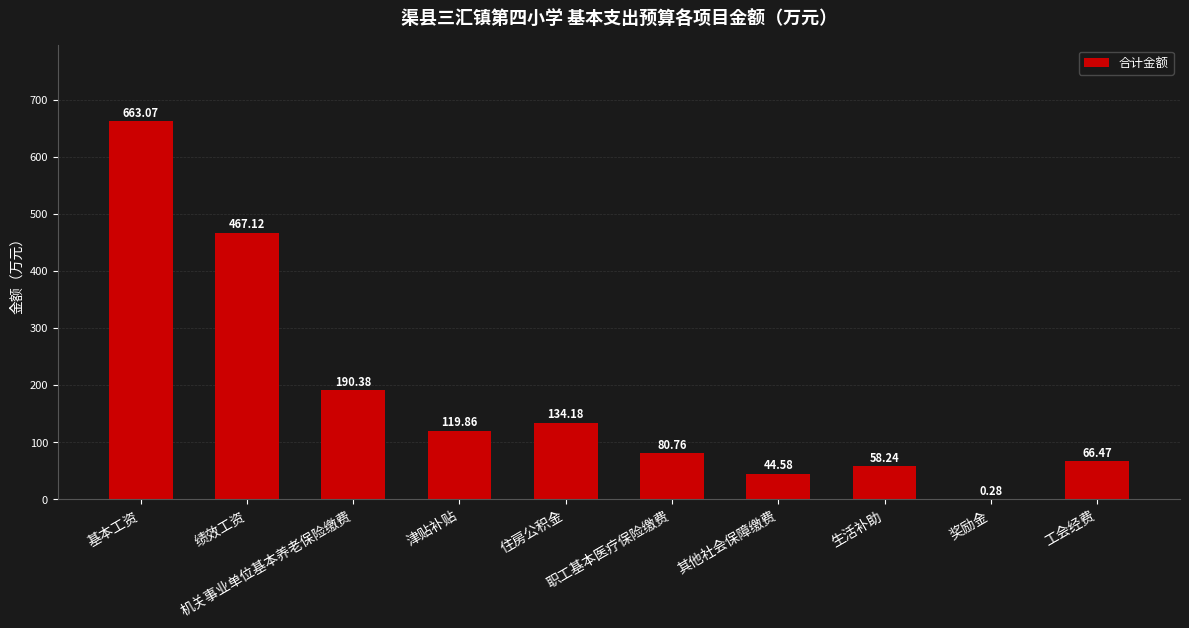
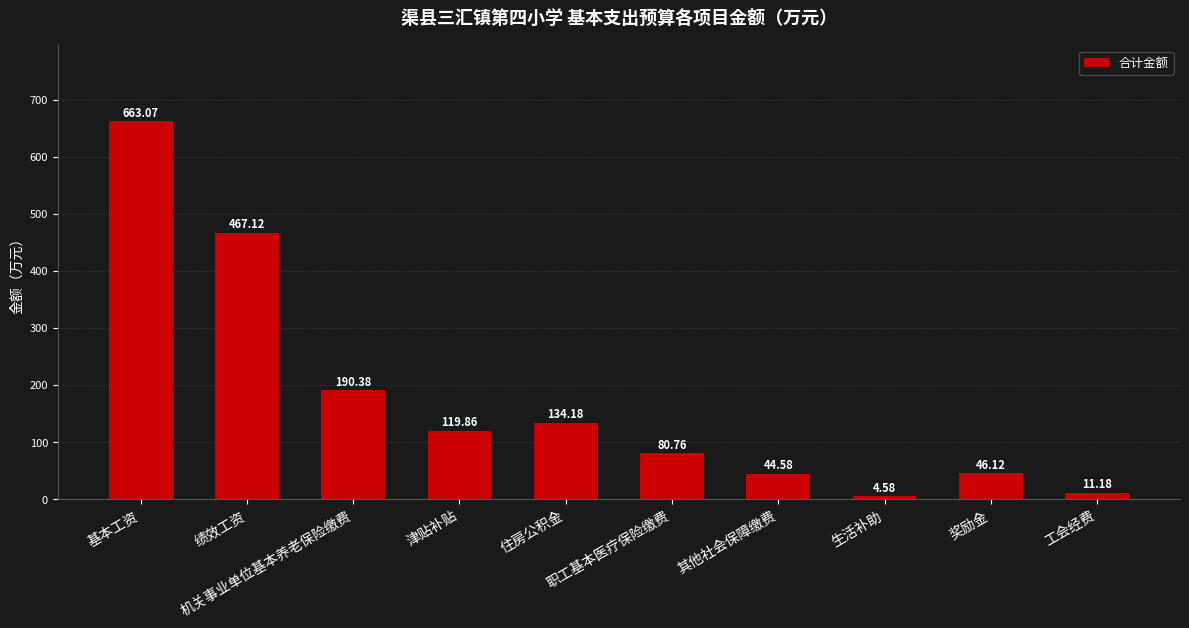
生活补助: 58.24 -> 4.58
奖励金: 0.28 -> 46.12
工会经费: 66.47 -> 11.18
